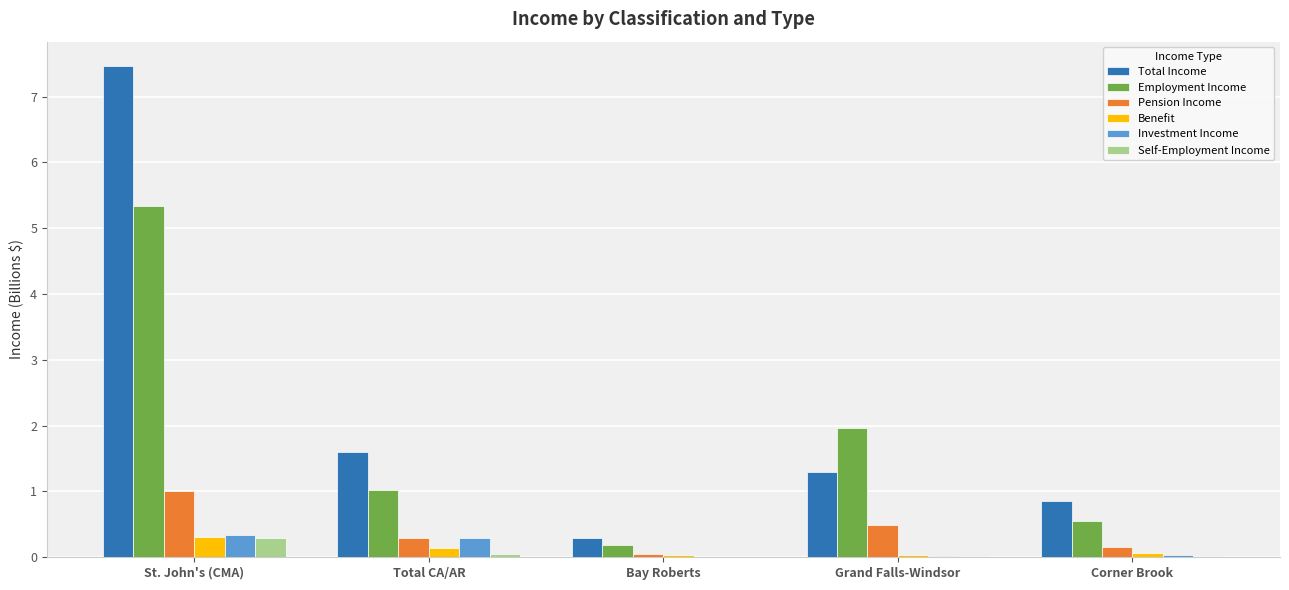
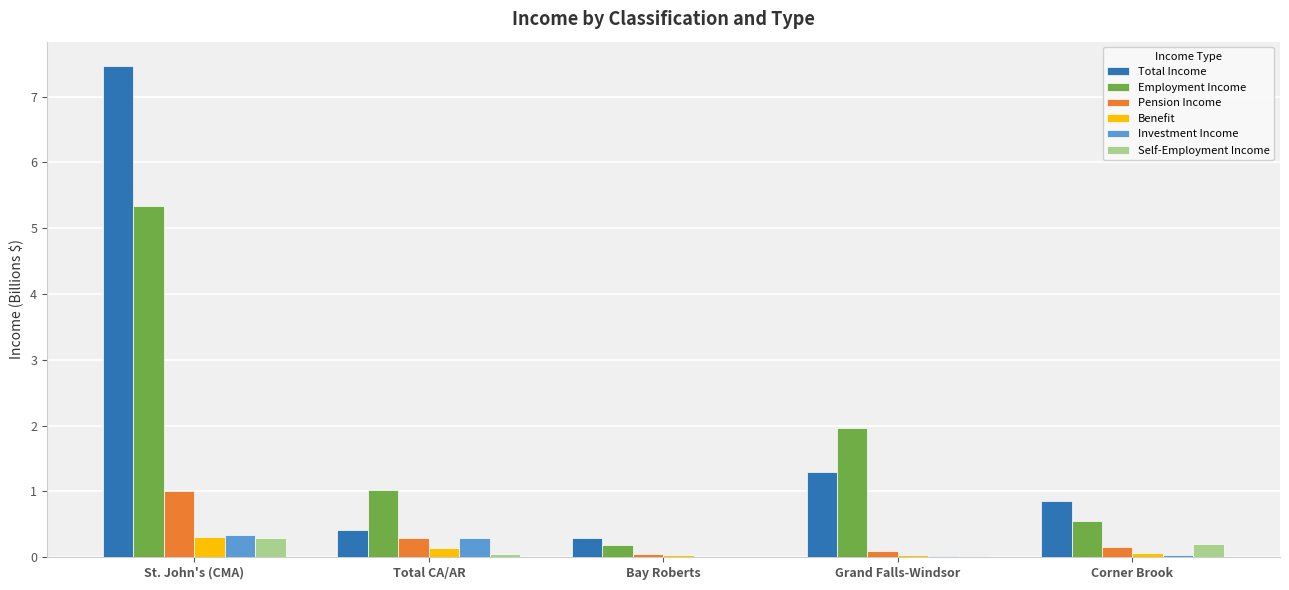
Total Income, Total CA/AR: 1.6 -> 0.4
Pension Income, Grand Falls-Windsor: 0.5 -> 0.1
Self-Employment Income, Corner Brook: 0.0 -> 0.2
